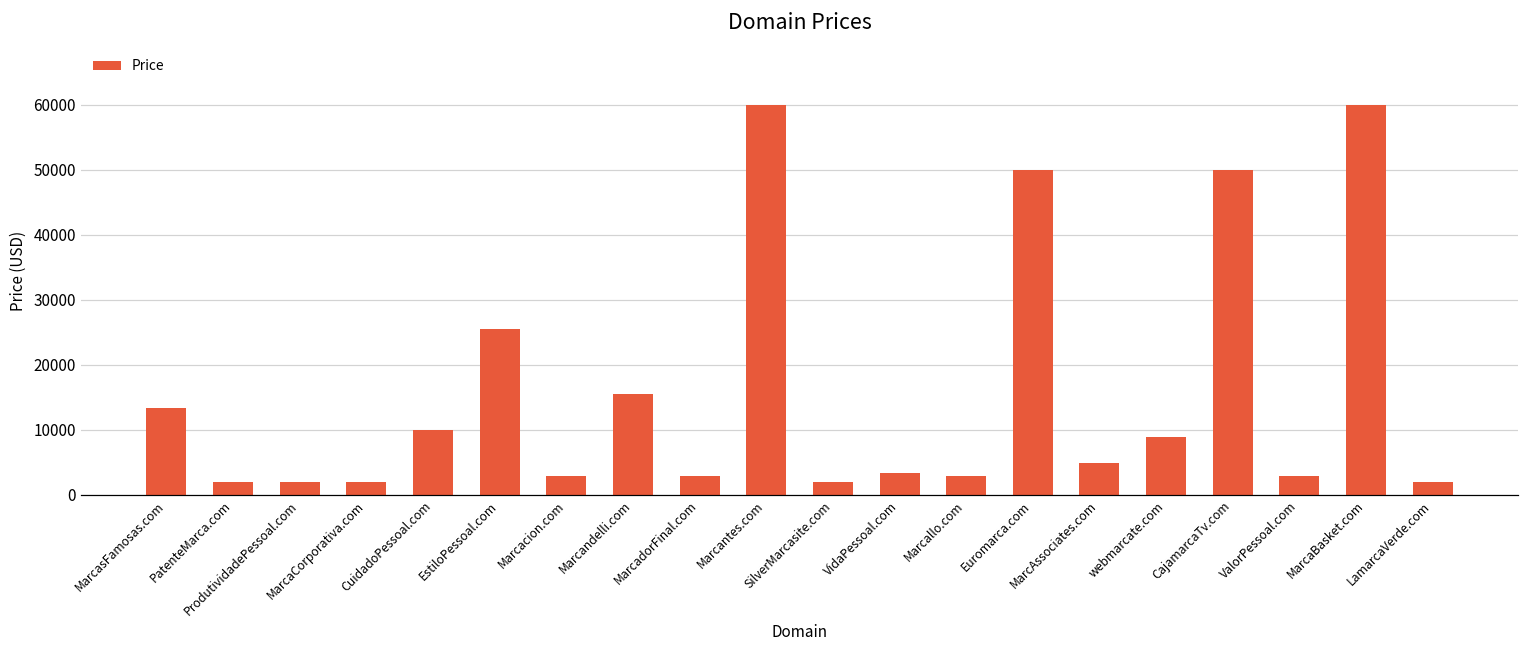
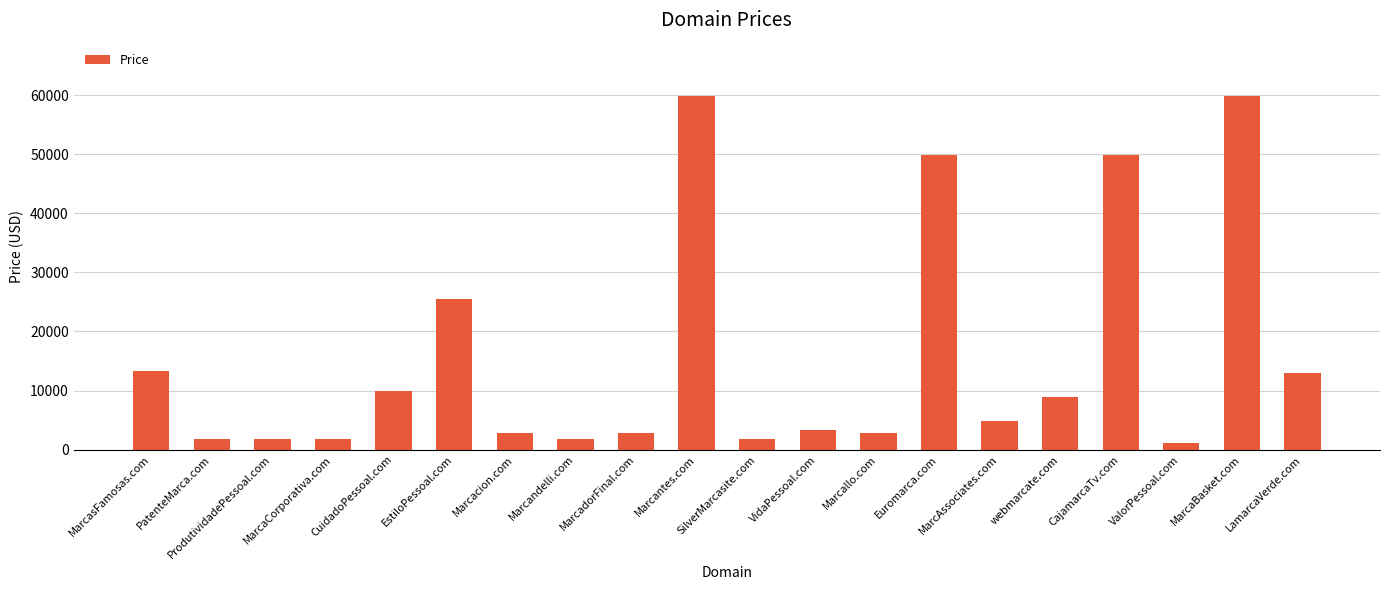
Marcandelli.com: 16000 -> 2000
ValorPessoal.com: 3000 -> 1000
LamarcaVerde.com: 2000 -> 13000
